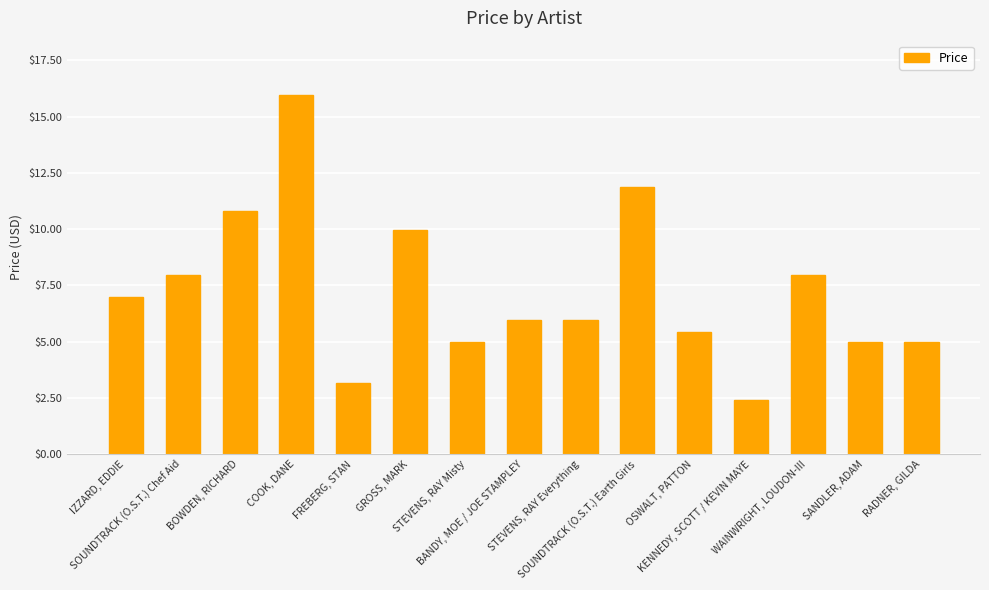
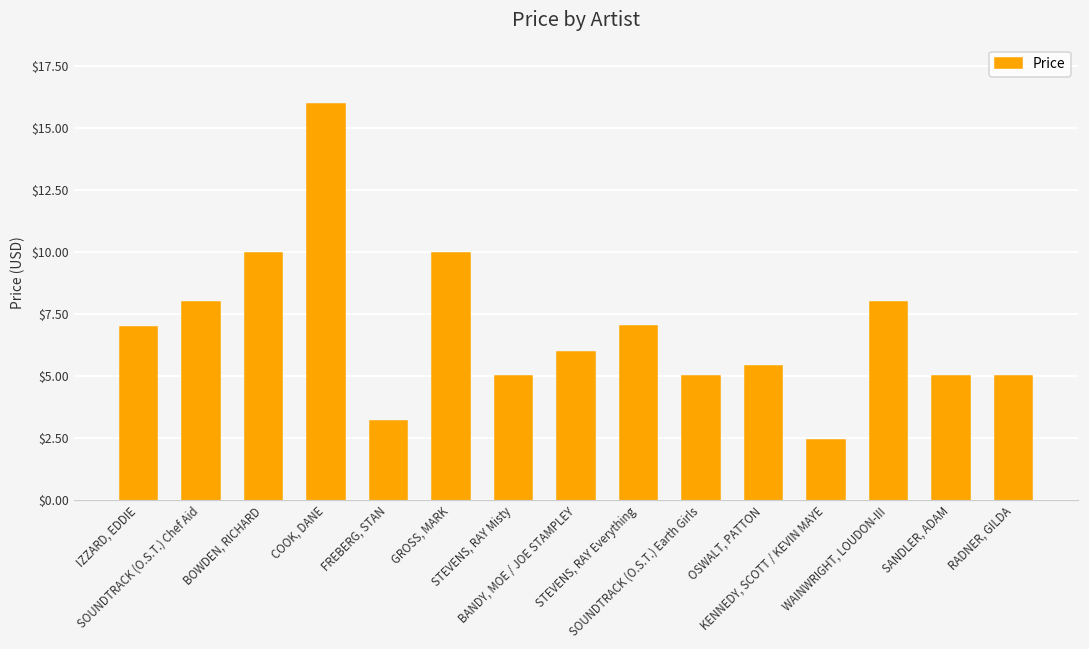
BOWDEN, RICHARD: $10.8 -> $10.0
STEVENS, RAY Everything: $6.0 -> $7.0
SOUNDTRACK (O.S.T.) Earth Girls: $11.9 -> $5.0
